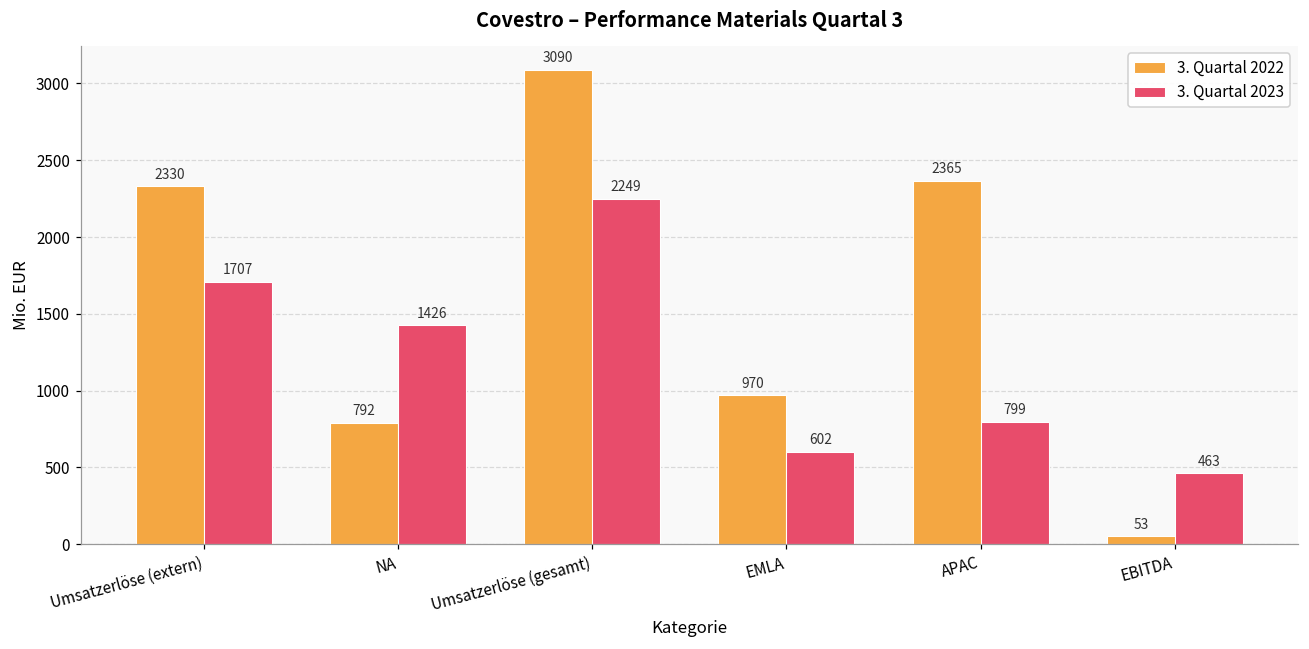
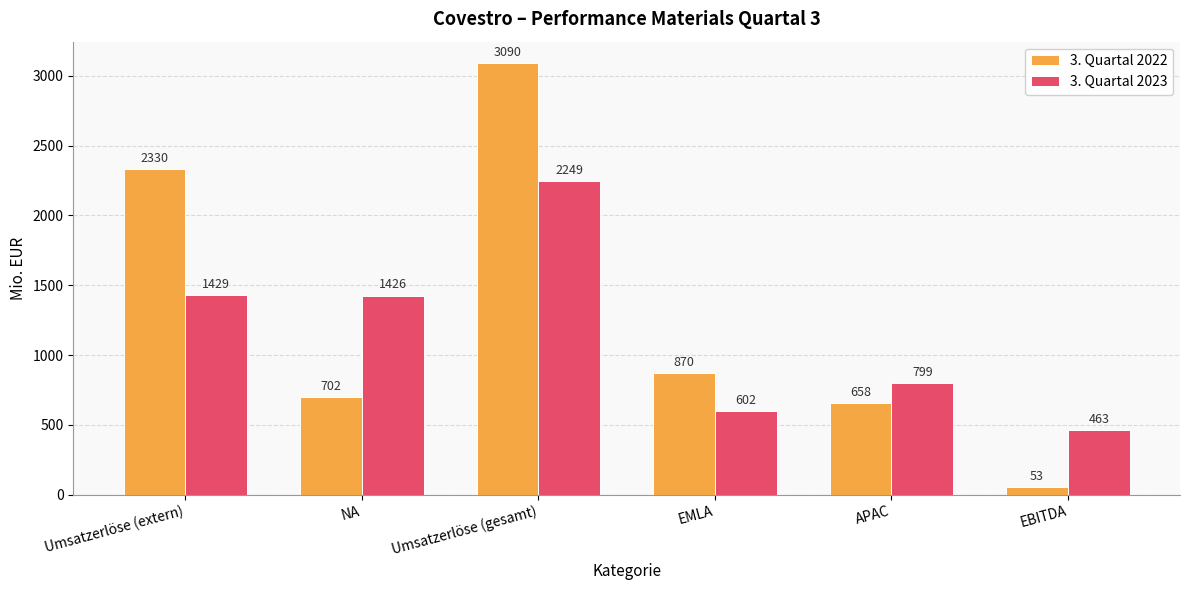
3. Quartal 2023, Umsatzerlöse (extern): 1707 -> 1429
3. Quartal 2022, NA: 792 -> 702
3. Quartal 2022, EMLA: 970 -> 870
3. Quartal 2022, APAC: 2365 -> 658
